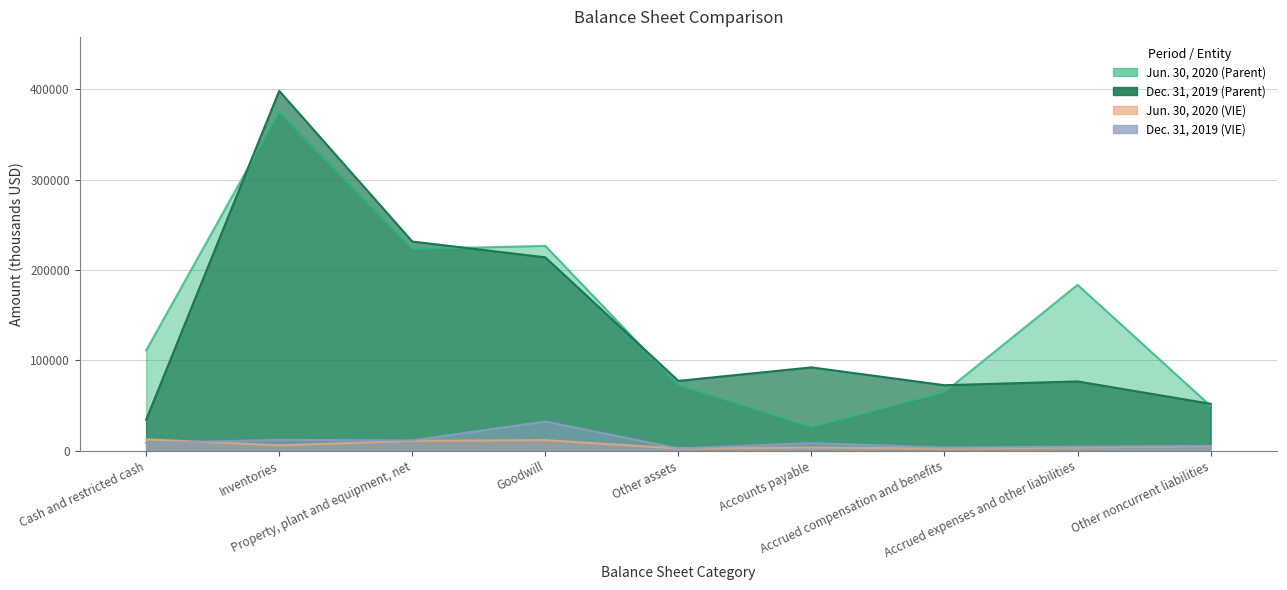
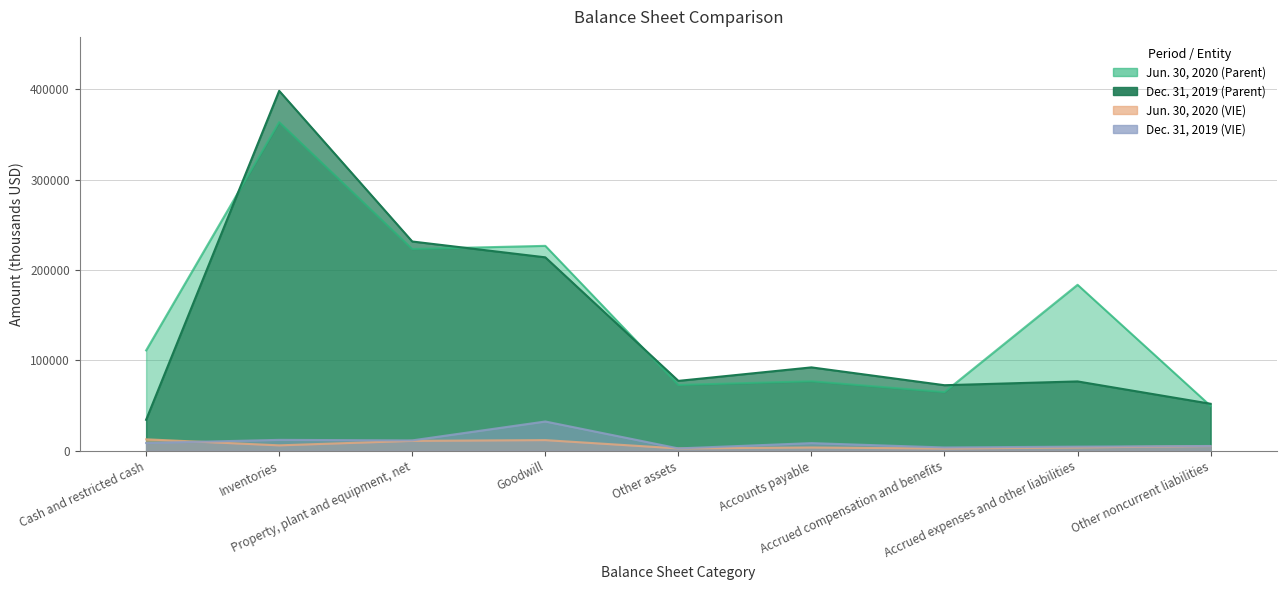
Jun. 30, 2020 (Parent), Inventories: 370000 -> 360000
Jun. 30, 2020 (Parent), Accounts payable: 30000 -> 80000
